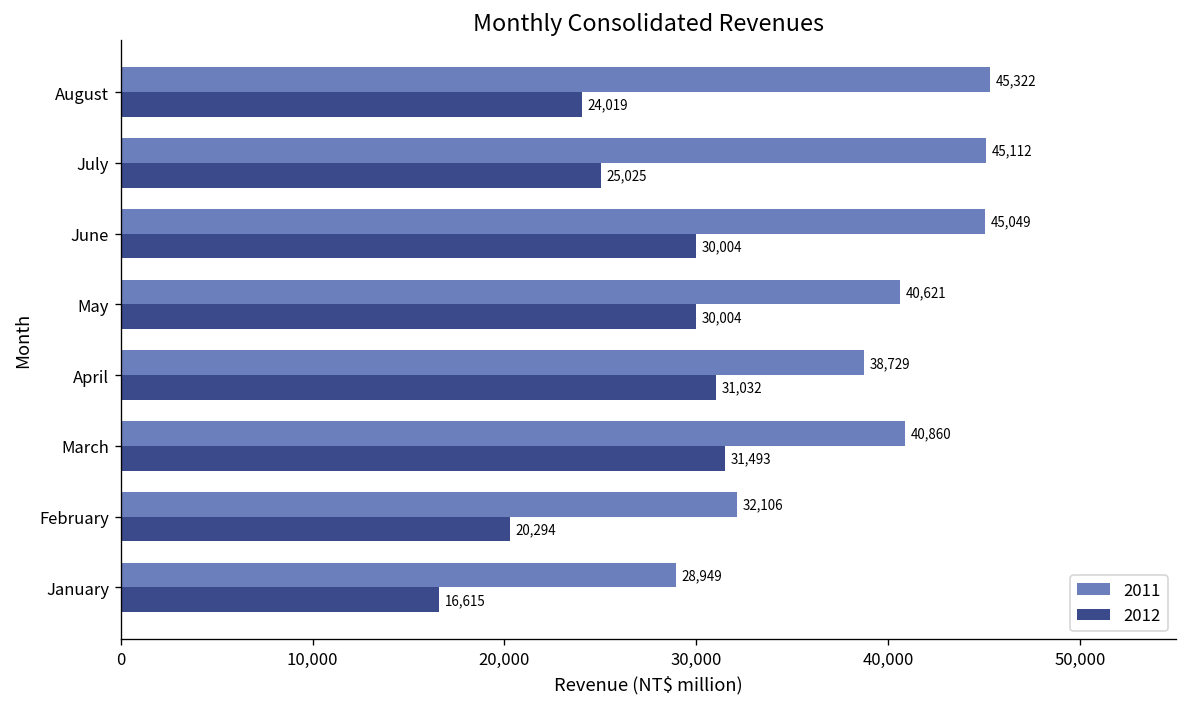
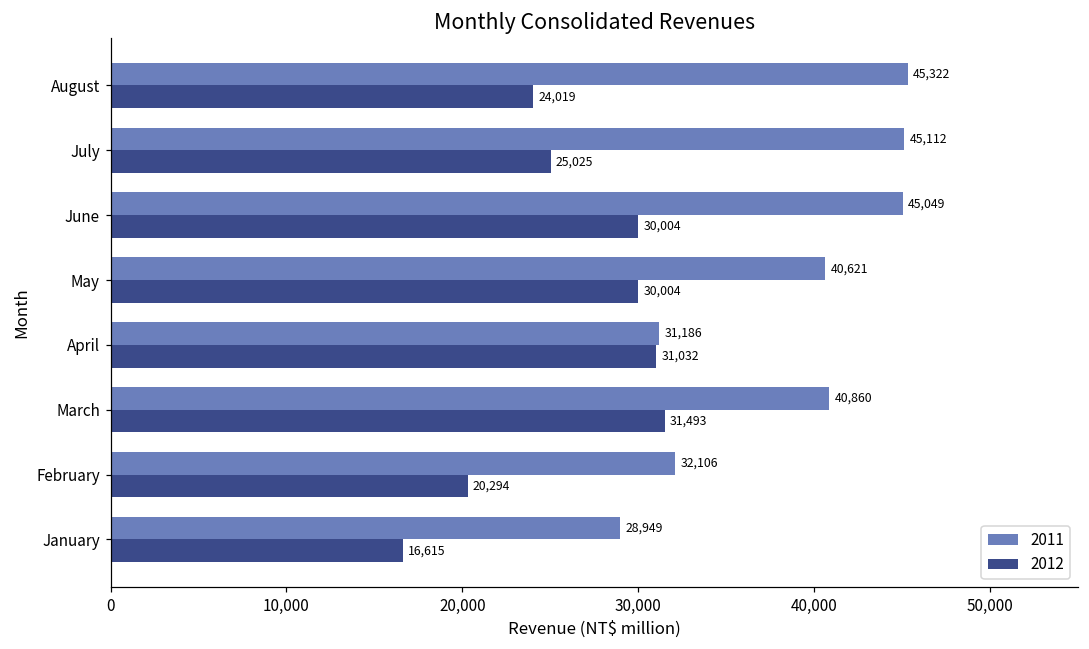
2011, April: 38,729 -> 31,186
